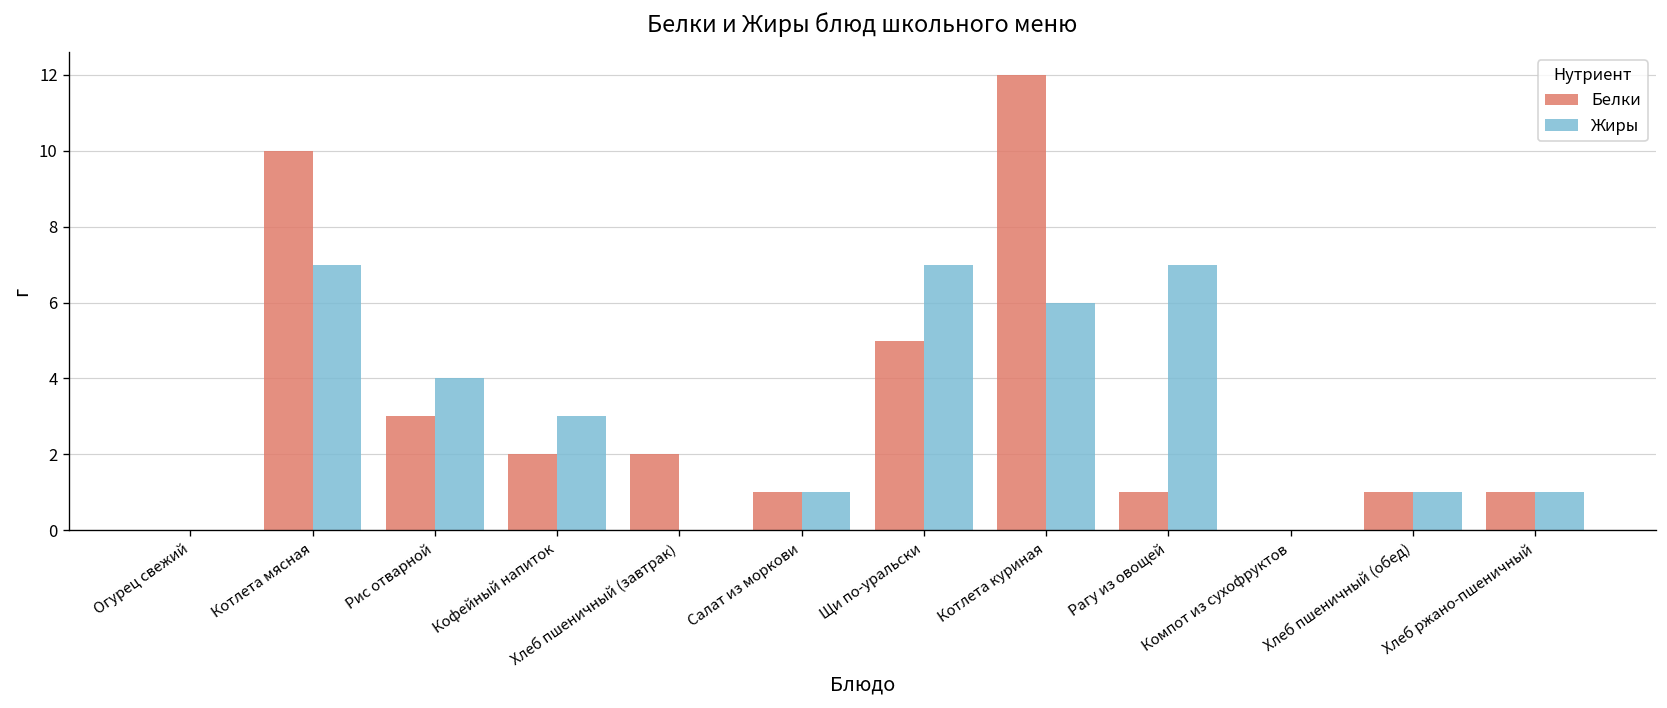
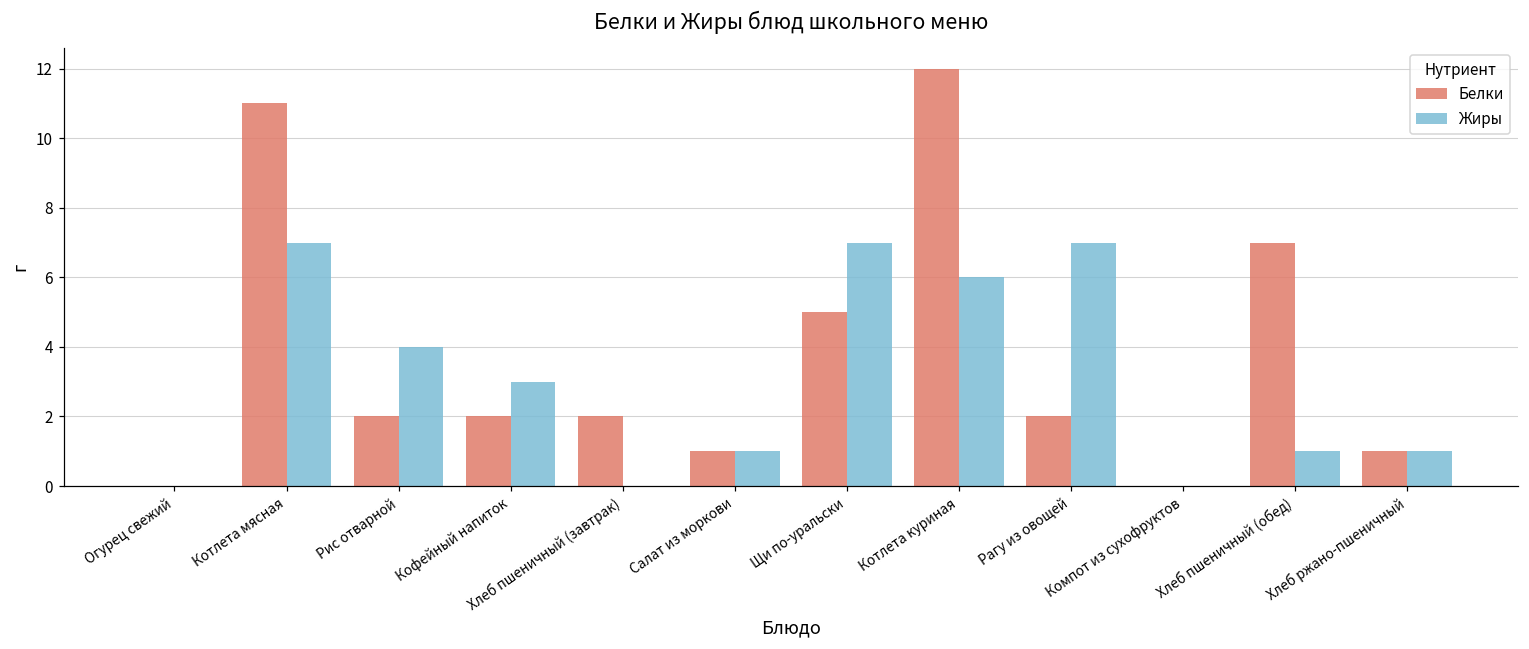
Белки, Котлета мясная: 10 -> 11
Белки, Рис отварной: 3 -> 2
Белки, Рагу из овощей: 1 -> 2
Белки, Хлеб пшеничный (обед): 1 -> 7
